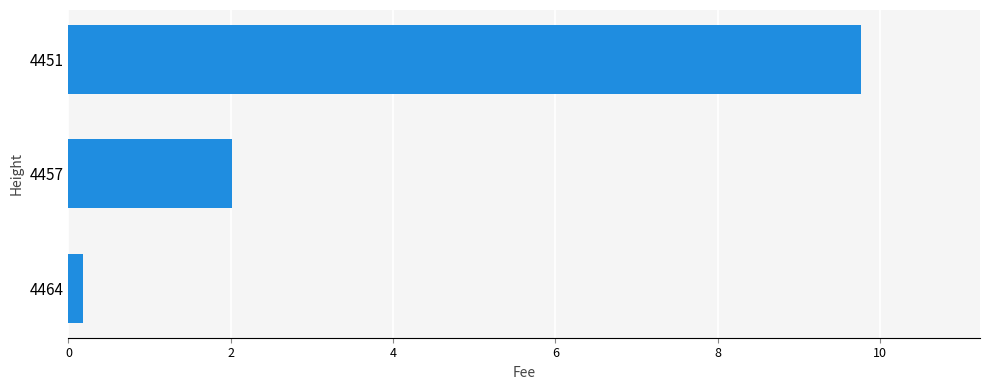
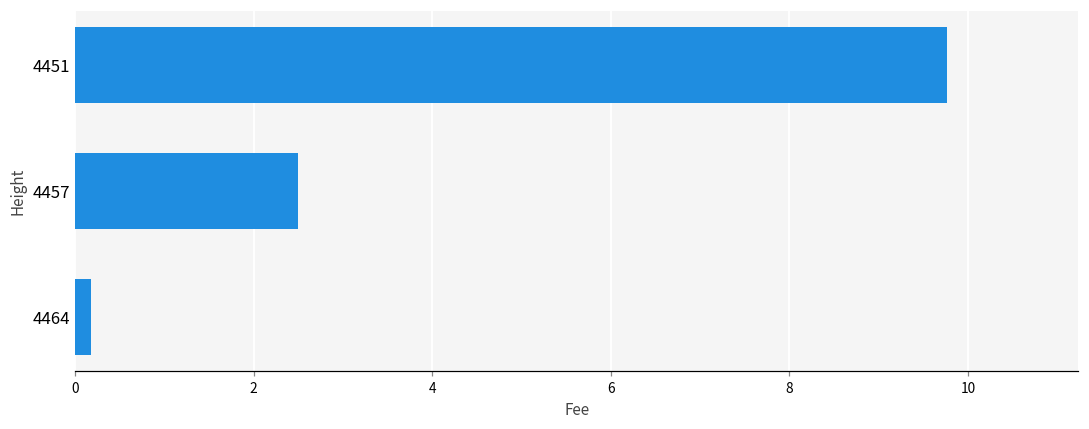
4457: 2.0 -> 2.5
